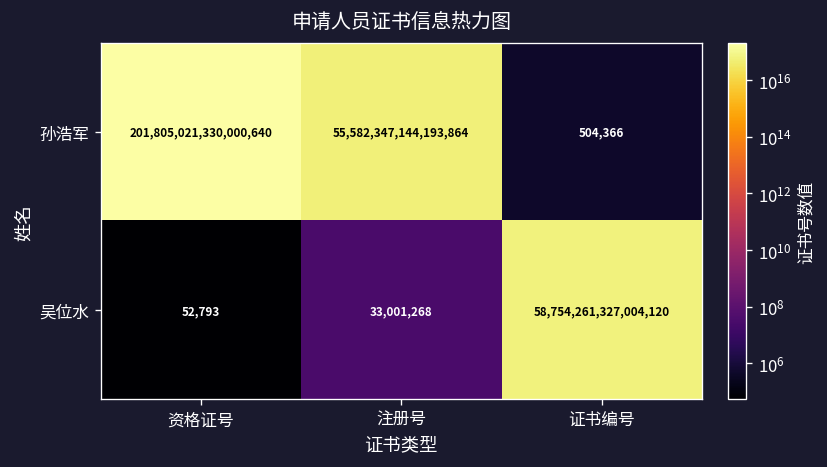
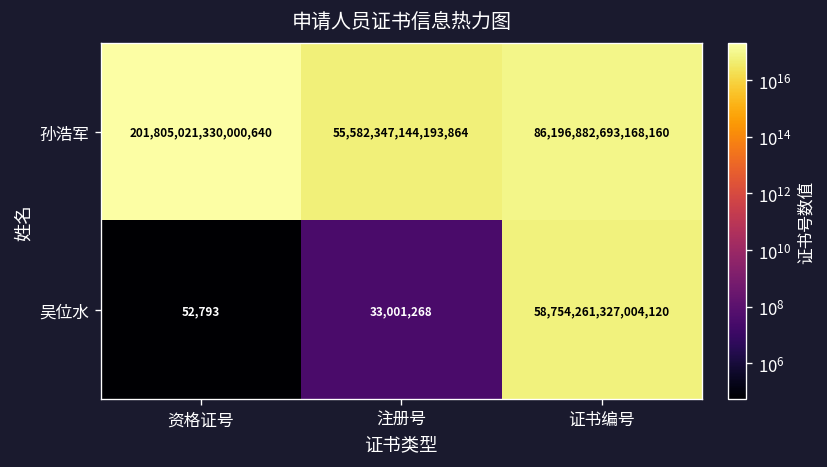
孙浩军, 证书编号: 504,366 -> 86,196,882,693,168,160
